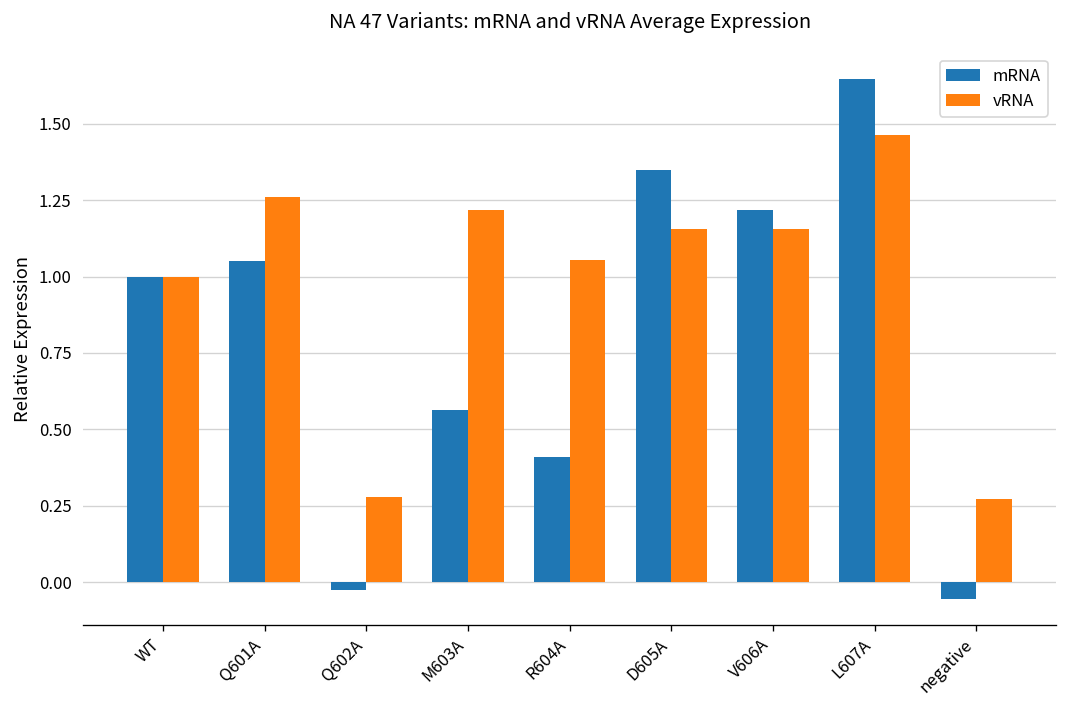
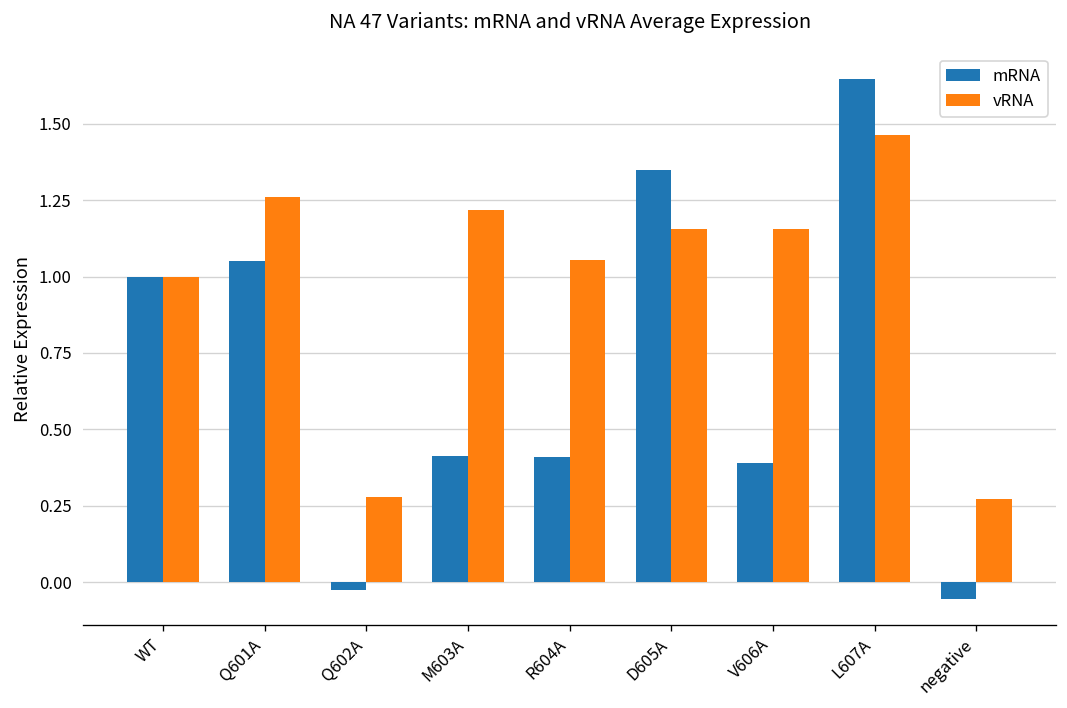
mRNA, M603A: 0.56 -> 0.41
mRNA, V606A: 1.22 -> 0.39
